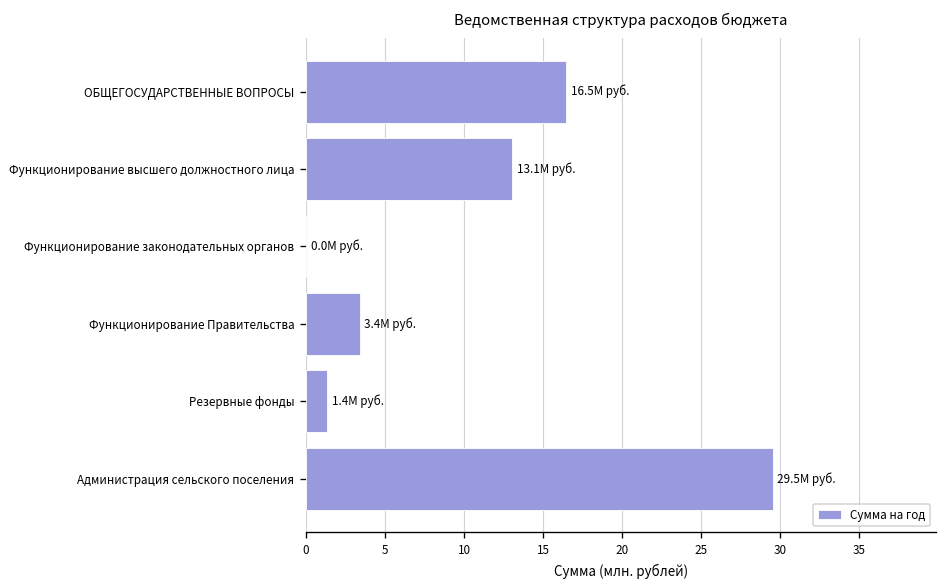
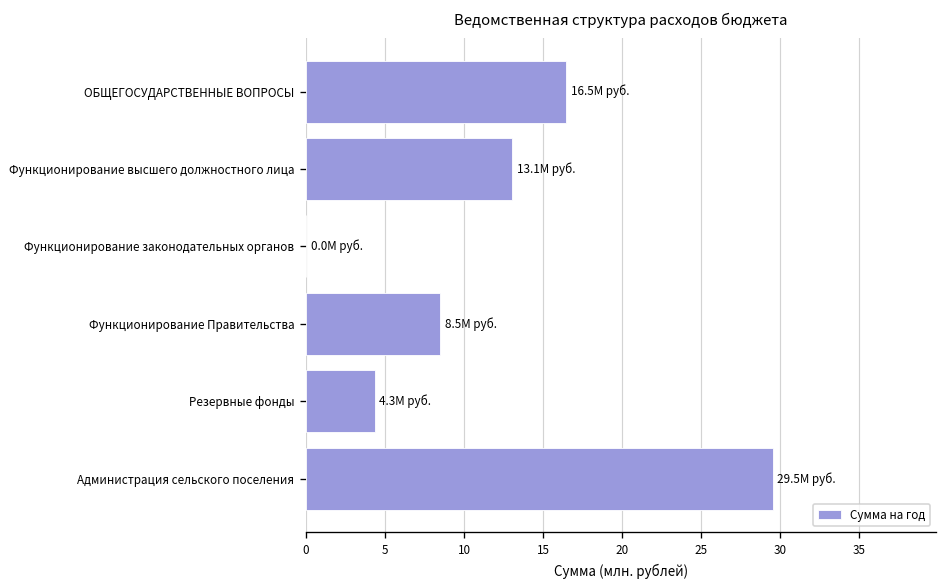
Функционирование Правительства: 3.4M -> 8.5M
Резервные фонды: 1.4M -> 4.3M
